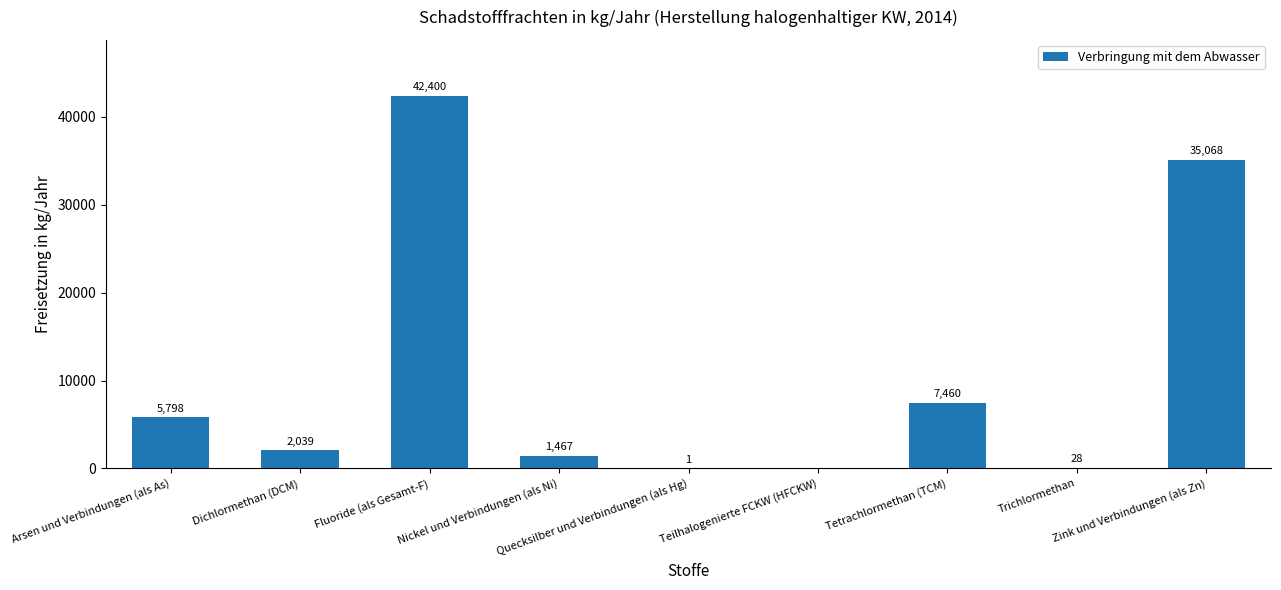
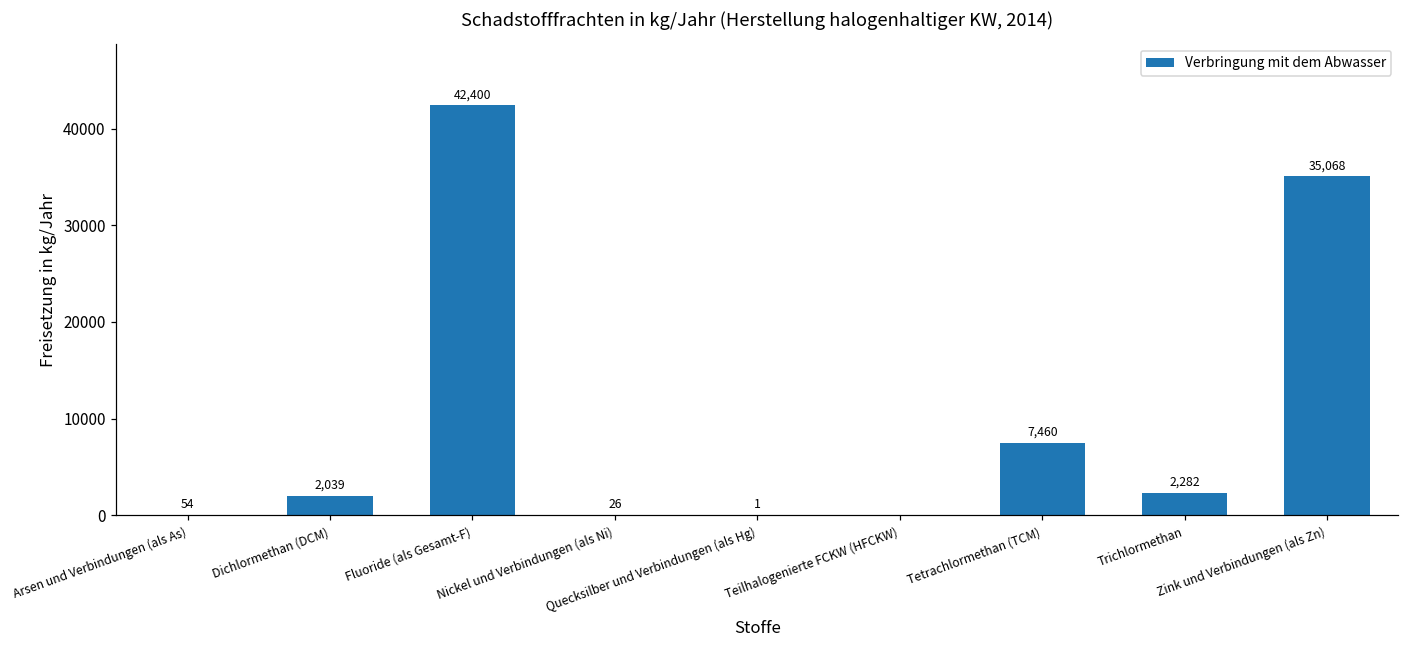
Arsen und Verbindungen (als As): 5,798 -> 54
Nickel und Verbindungen (als Ni): 1,467 -> 26
Trichlormethan: 28 -> 2,282
